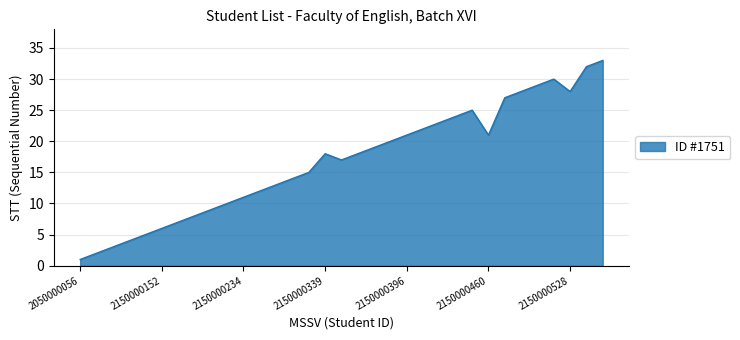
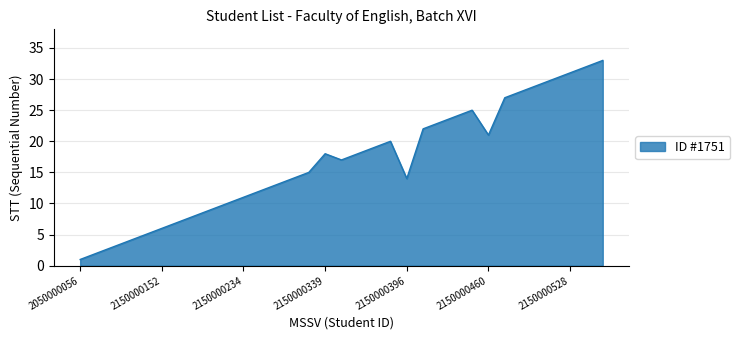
2150000396: 21 -> 14
2150000528: 28 -> 31
